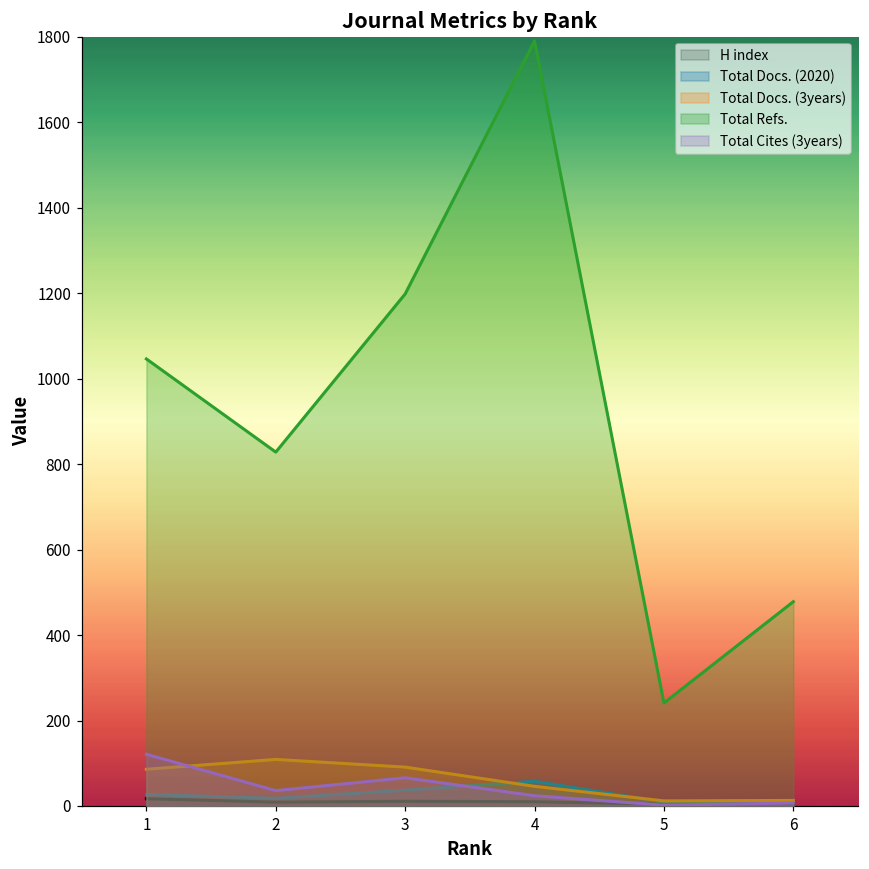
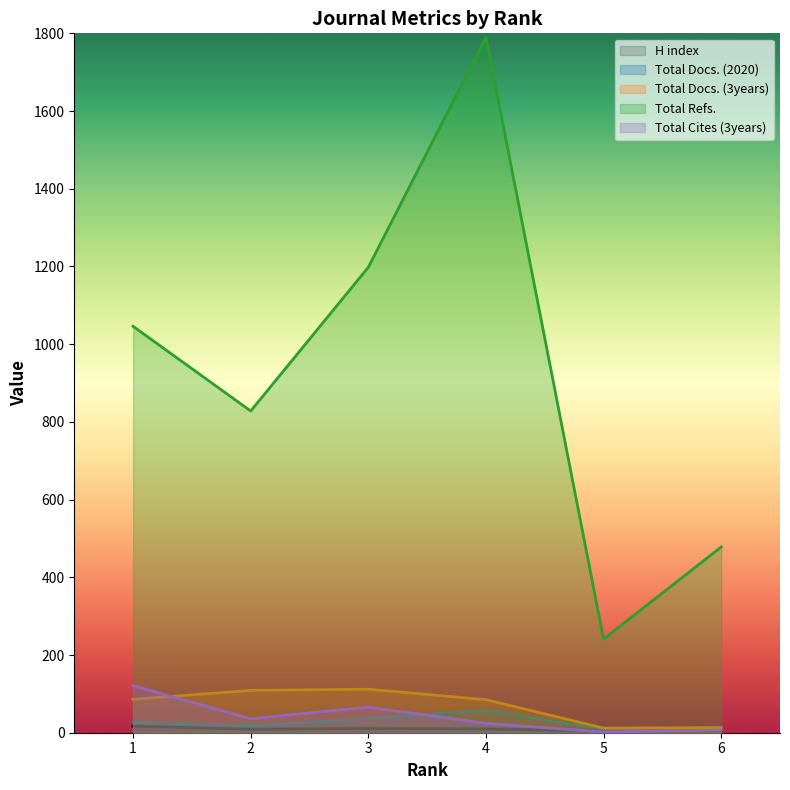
Total Docs. (3years), 3: 90 -> 110
Total Docs. (3years), 4: 50 -> 90
